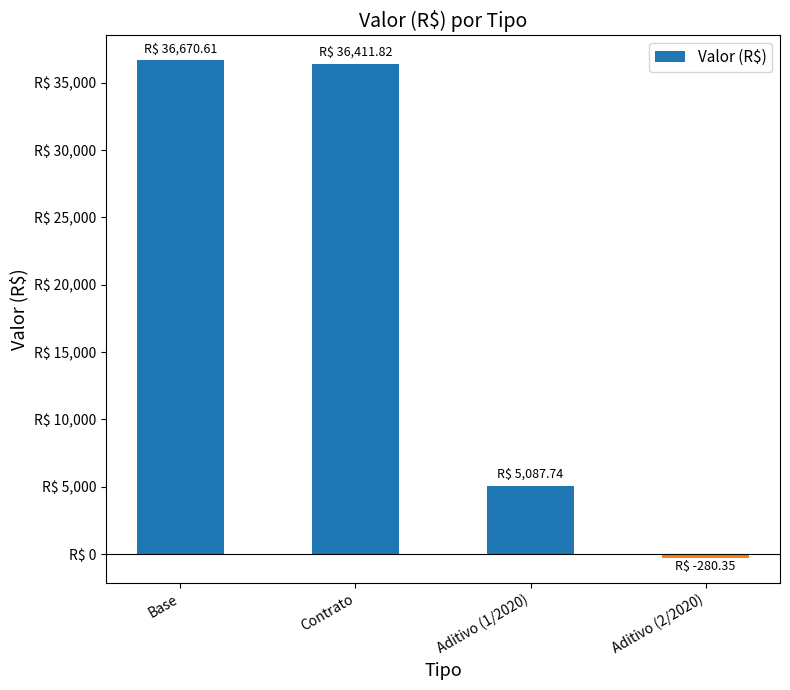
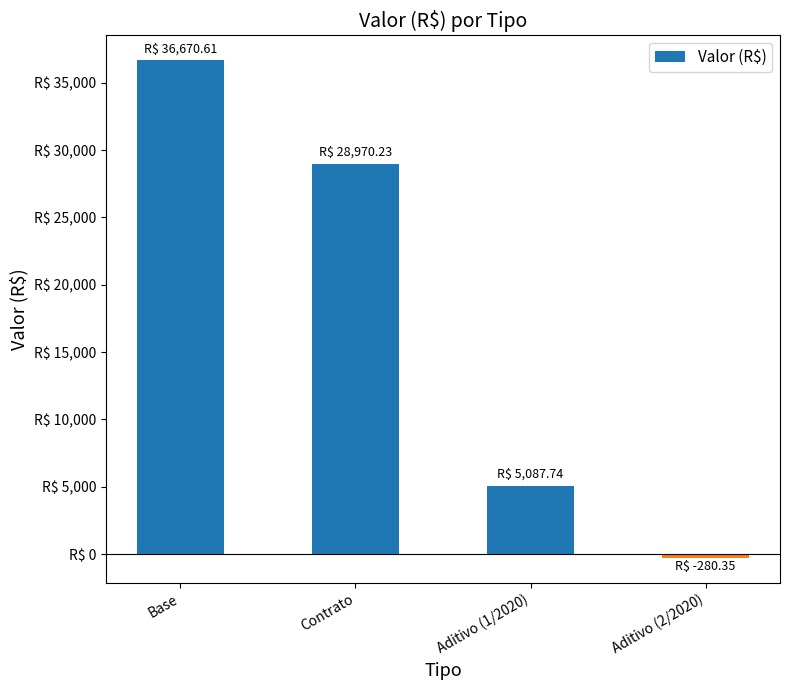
Contrato: 36,411.82 -> 28,970.23
